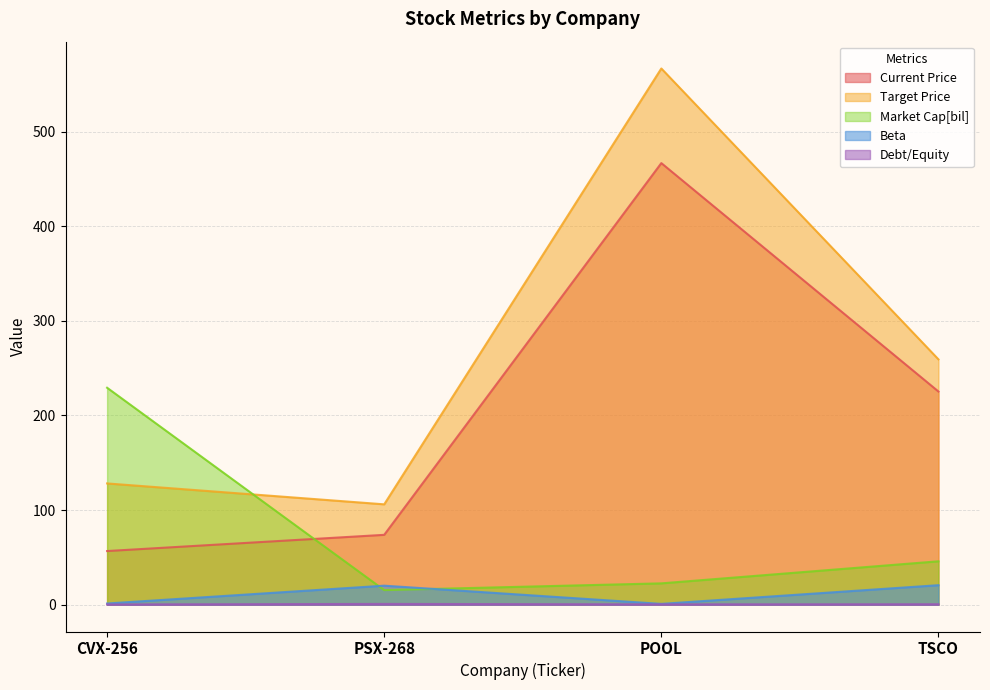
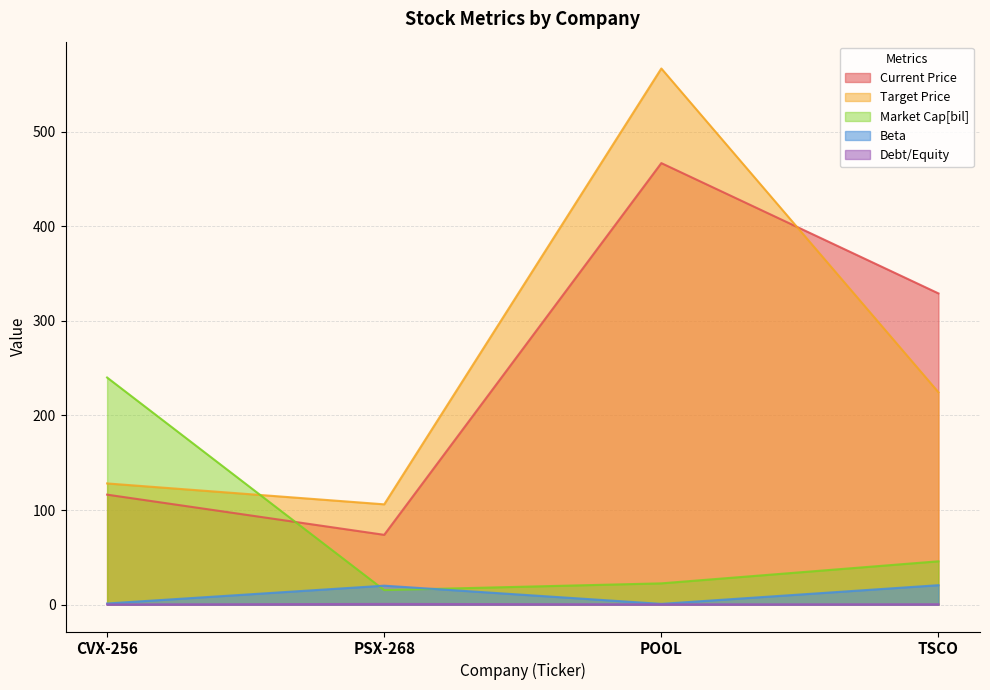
Current Price, CVX-256: 60 -> 120
Market Cap[bil], CVX-256: 230 -> 240
Current Price, TSCO: 230 -> 330
Target Price, TSCO: 260 -> 220
